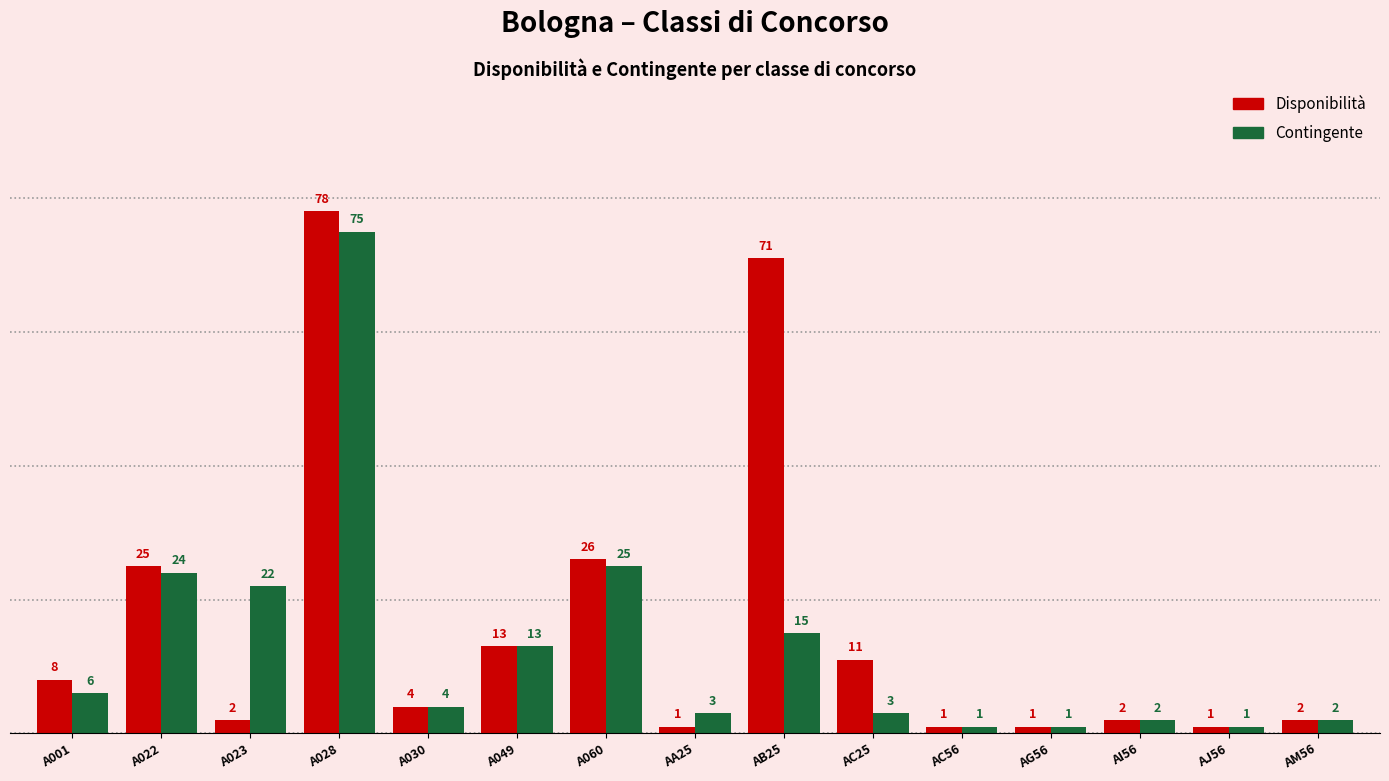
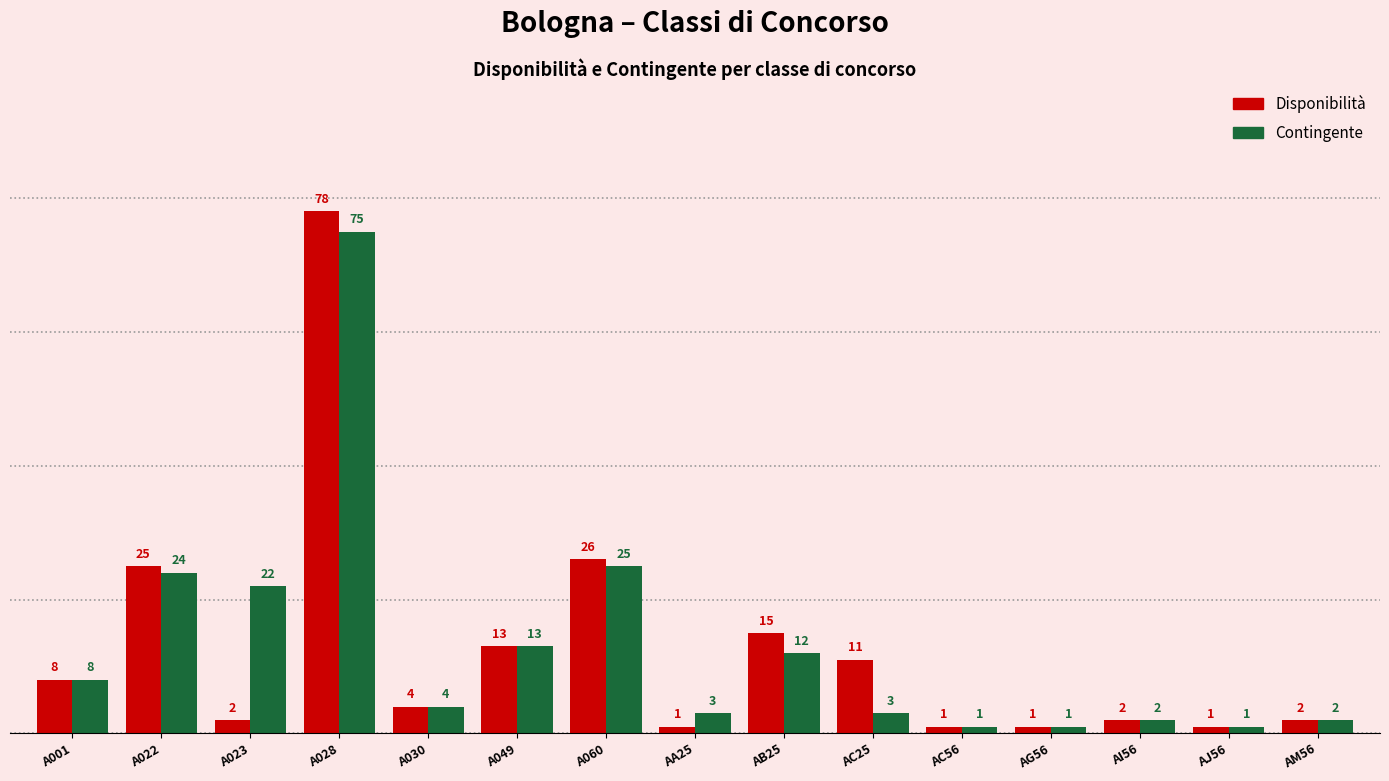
Contingente, A001: 6 -> 8
Disponibilità, AB25: 71 -> 15
Contingente, AB25: 15 -> 12
